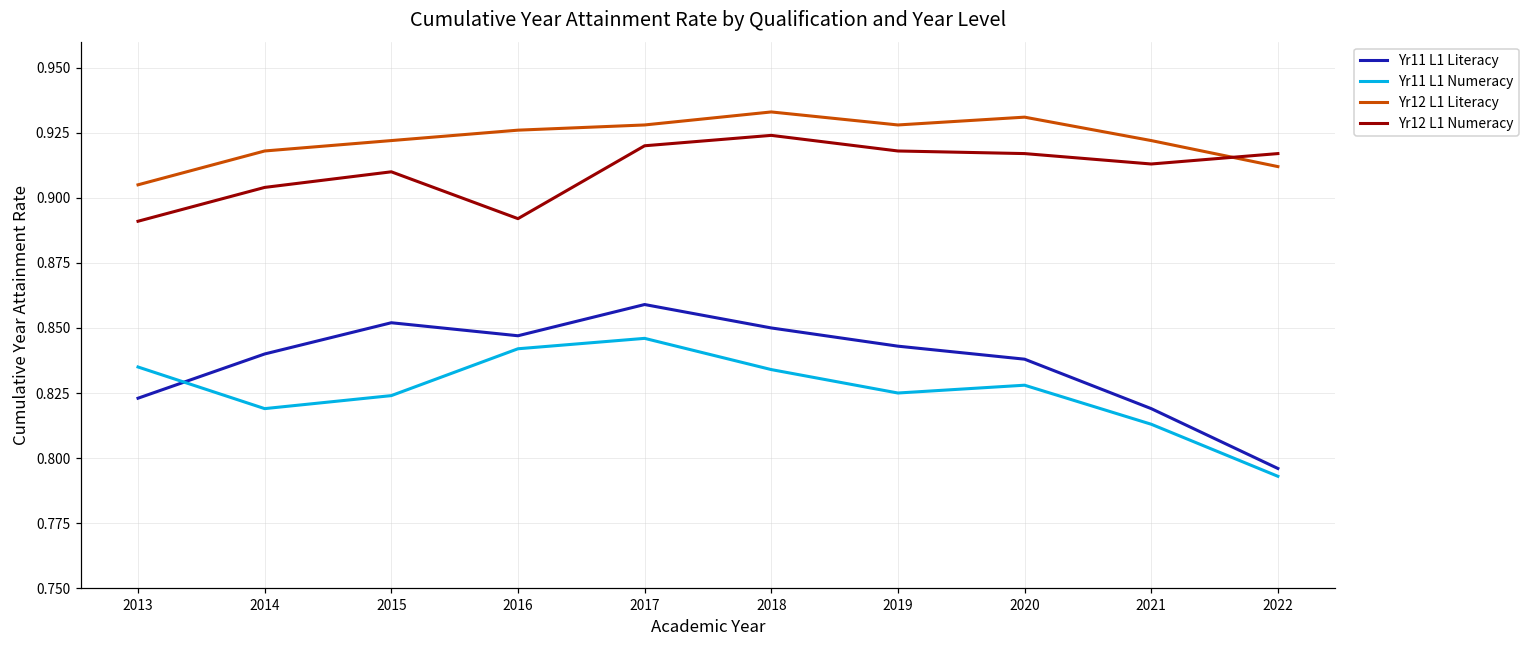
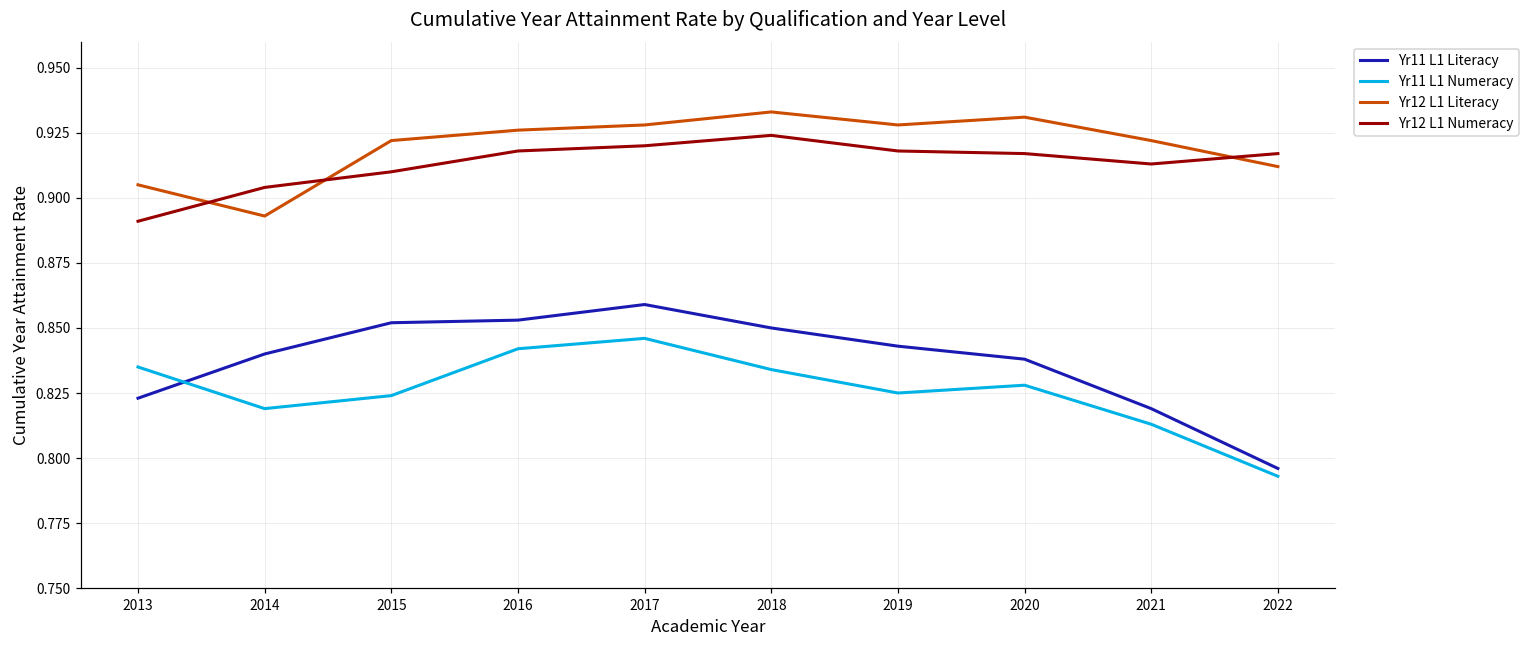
Yr12 L1 Literacy, 2014: 0.918 -> 0.893
Yr11 L1 Literacy, 2016: 0.847 -> 0.853
Yr12 L1 Numeracy, 2016: 0.892 -> 0.918
